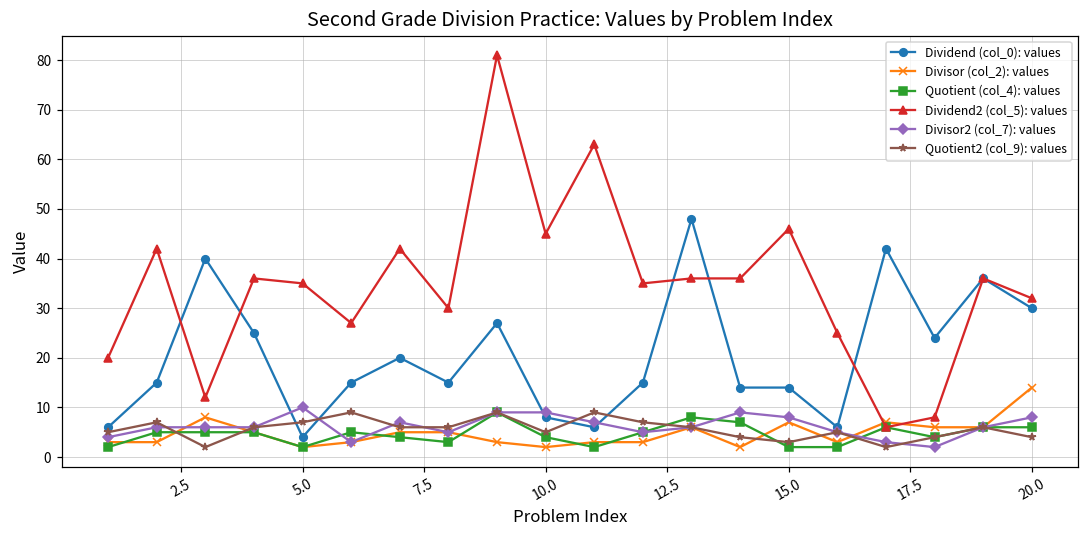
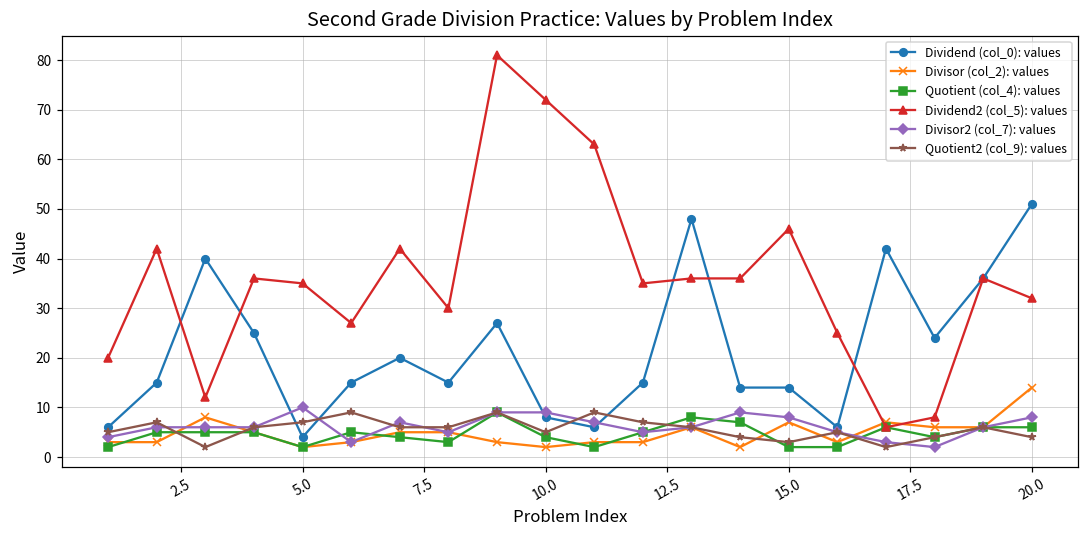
Dividend2 (col_5): values, 10.0: 45 -> 72
Dividend (col_0): values, 20.0: 30 -> 51
